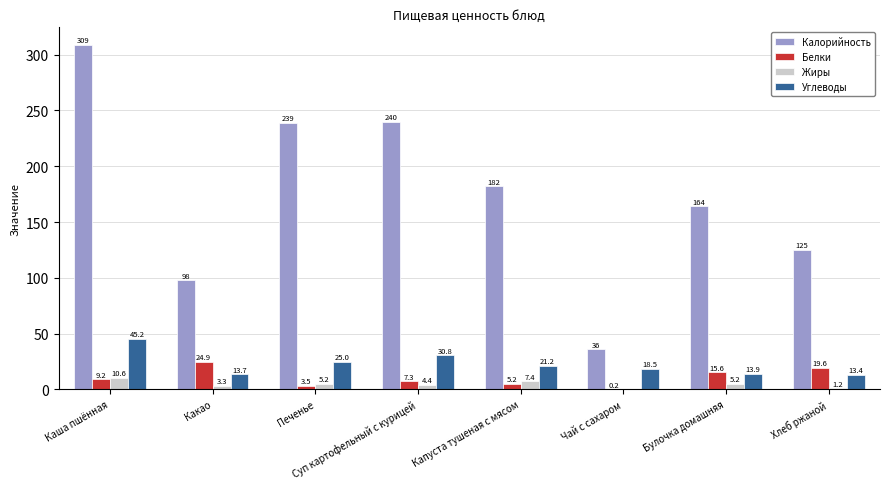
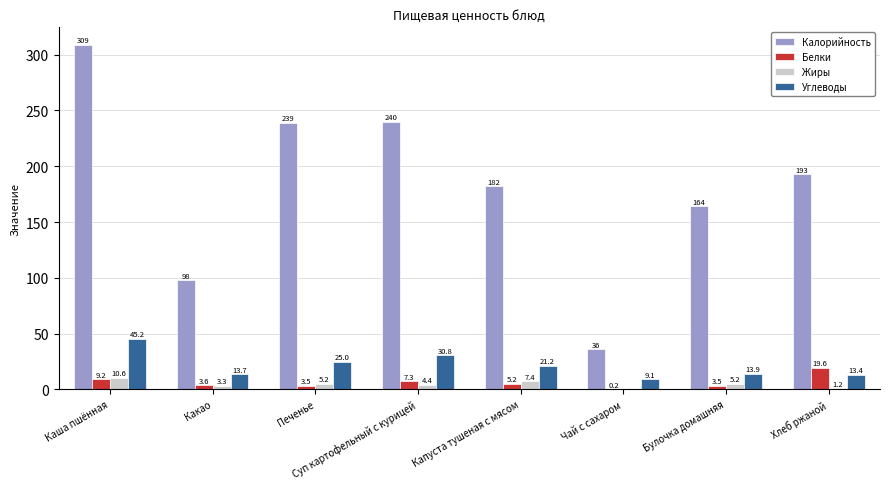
Белки, Какао: 24.9 -> 3.6
Углеводы, Чай с сахаром: 18.5 -> 9.1
Белки, Булочка домашняя: 15.6 -> 3.5
Калорийность, Хлеб ржаной: 125 -> 193
